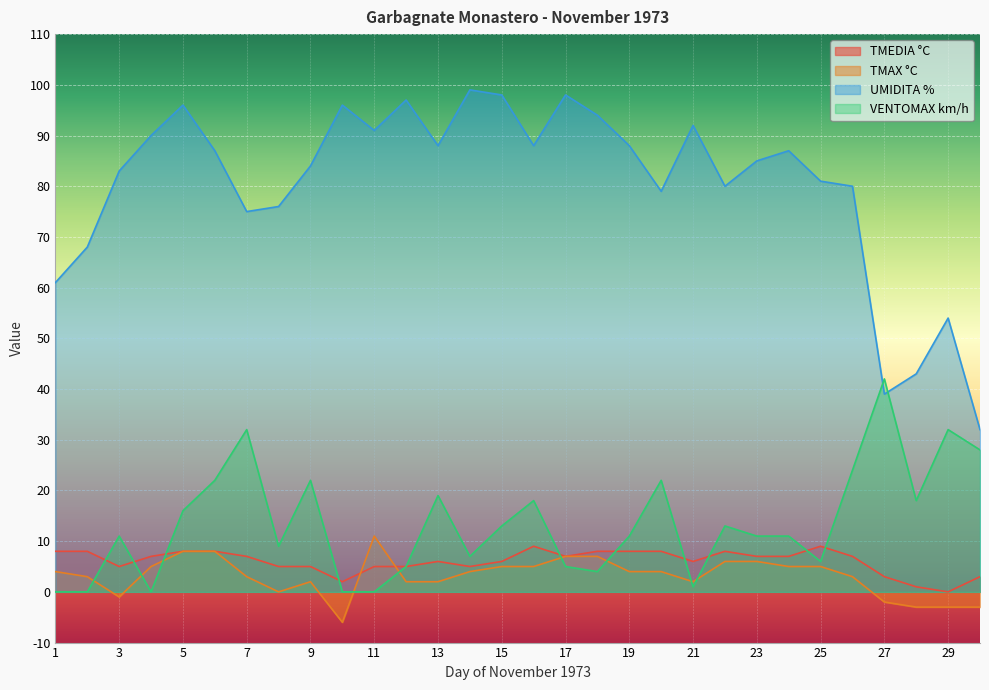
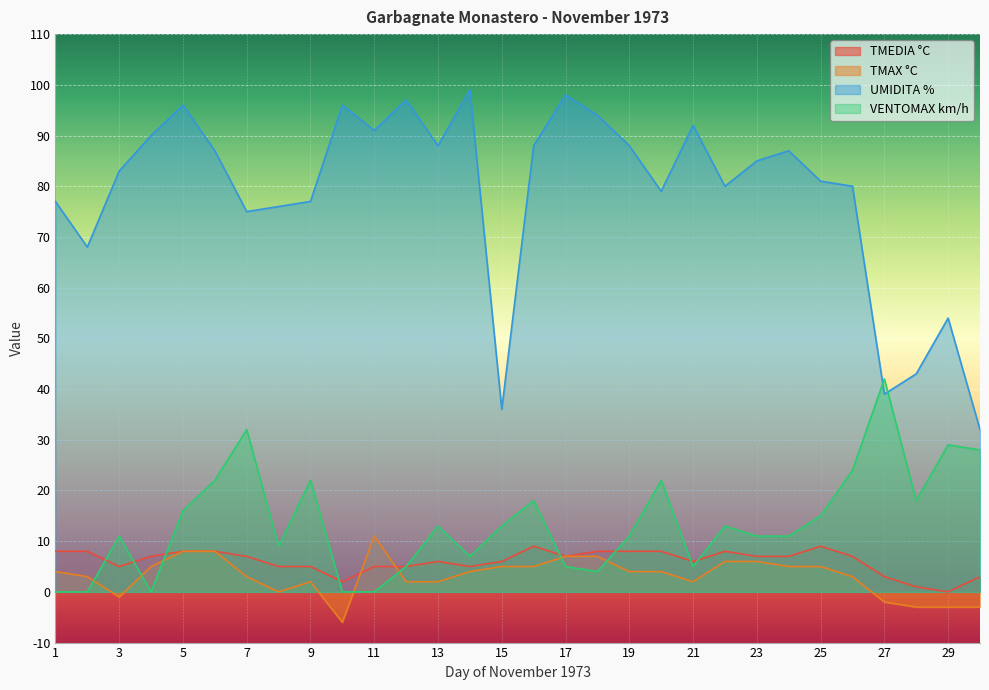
UMIDITA %, 1: 61 -> 77
UMIDITA %, 9: 84 -> 77
VENTOMAX km/h, 13: 19 -> 13
UMIDITA %, 15: 98 -> 36
VENTOMAX km/h, 21: 1 -> 5
VENTOMAX km/h, 25: 6 -> 15
VENTOMAX km/h, 29: 32 -> 29
